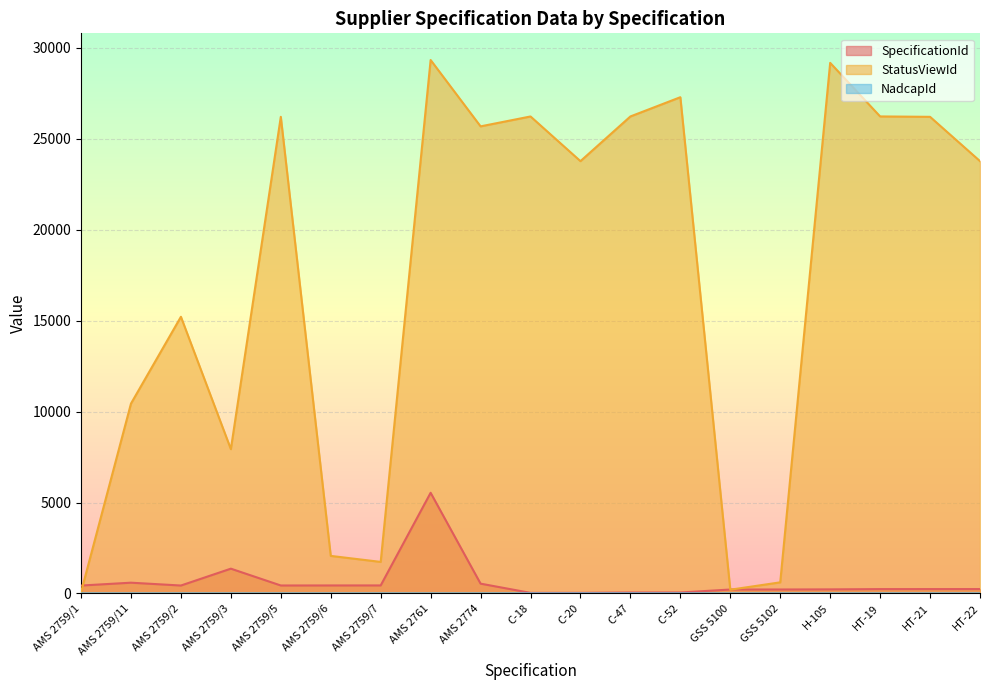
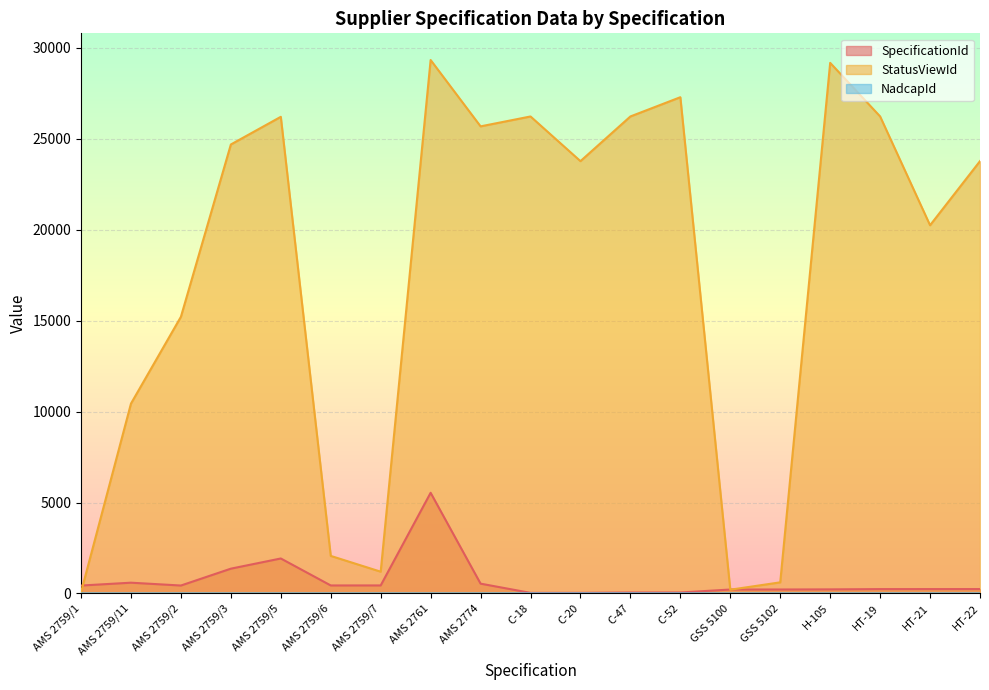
StatusViewId, AMS 2759/3: 7900 -> 24700
SpecificationId, AMS 2759/5: 400 -> 1900
StatusViewId, AMS 2759/7: 1700 -> 1200
StatusViewId, HT-21: 26200 -> 20200
